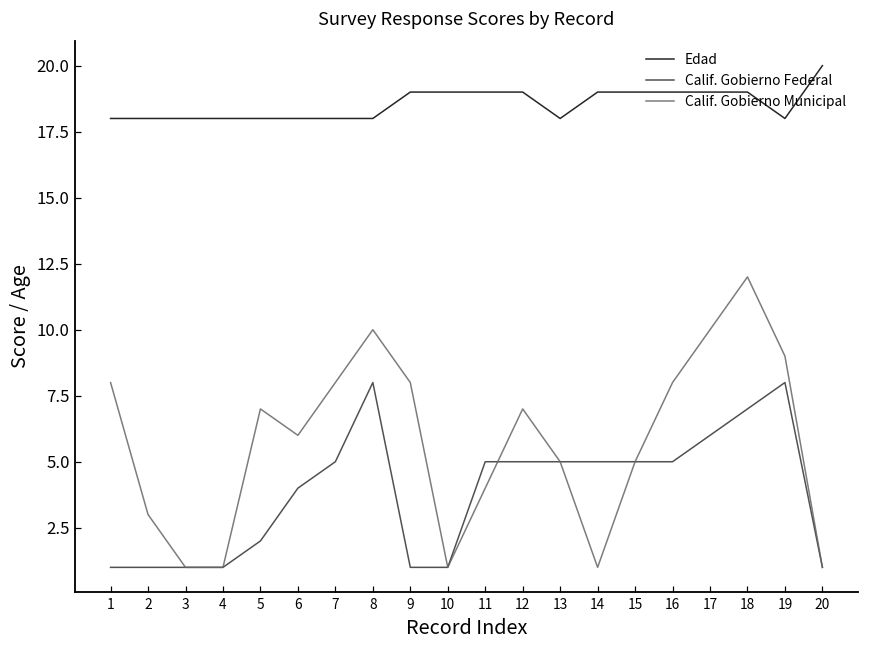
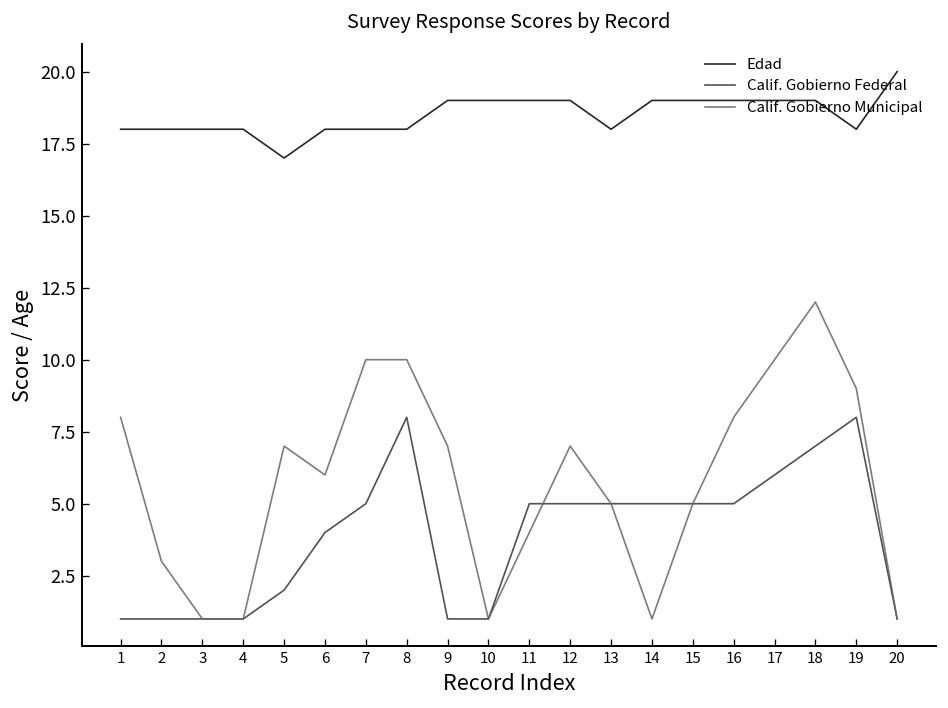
Edad, 5: 18 -> 17
Calif. Gobierno Municipal, 7: 8 -> 10
Calif. Gobierno Municipal, 9: 8 -> 7
